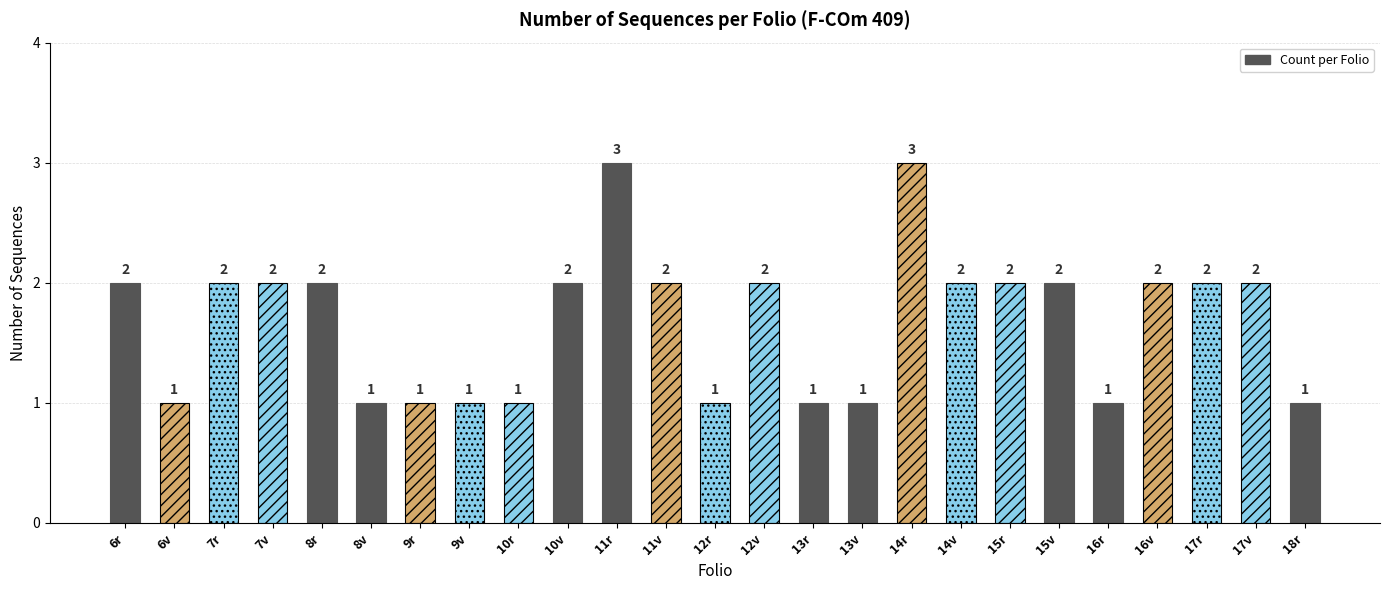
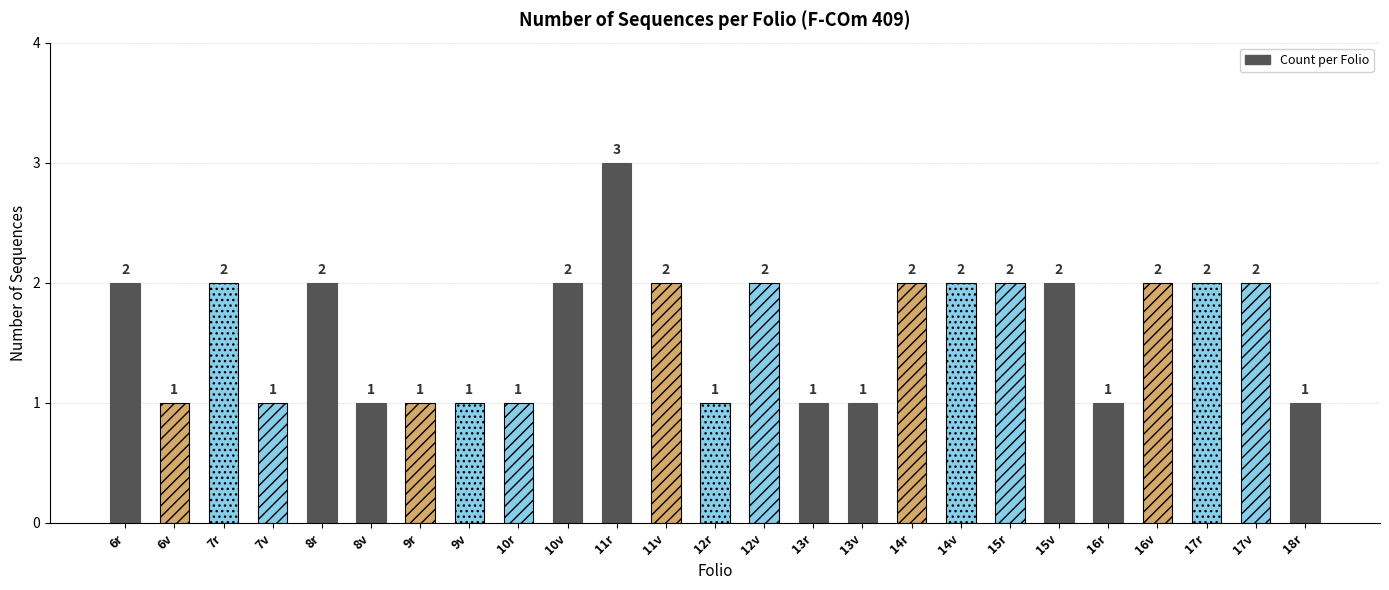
7v: 2 -> 1
14r: 3 -> 2
